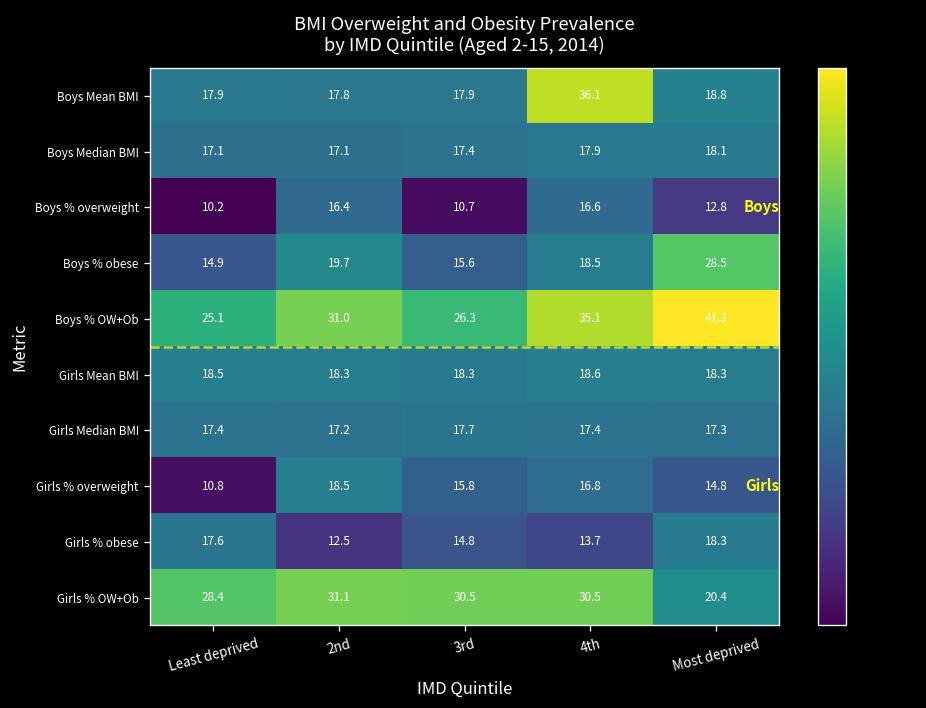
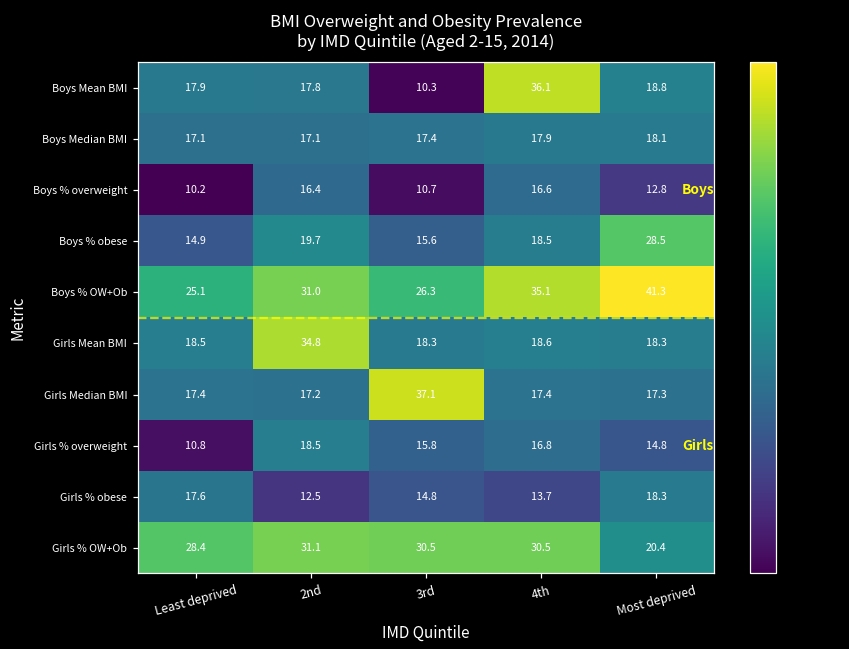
Boys Mean BMI, 3rd: 17.9 -> 10.3
Girls Mean BMI, 2nd: 18.3 -> 34.8
Girls Median BMI, 3rd: 17.7 -> 37.1
